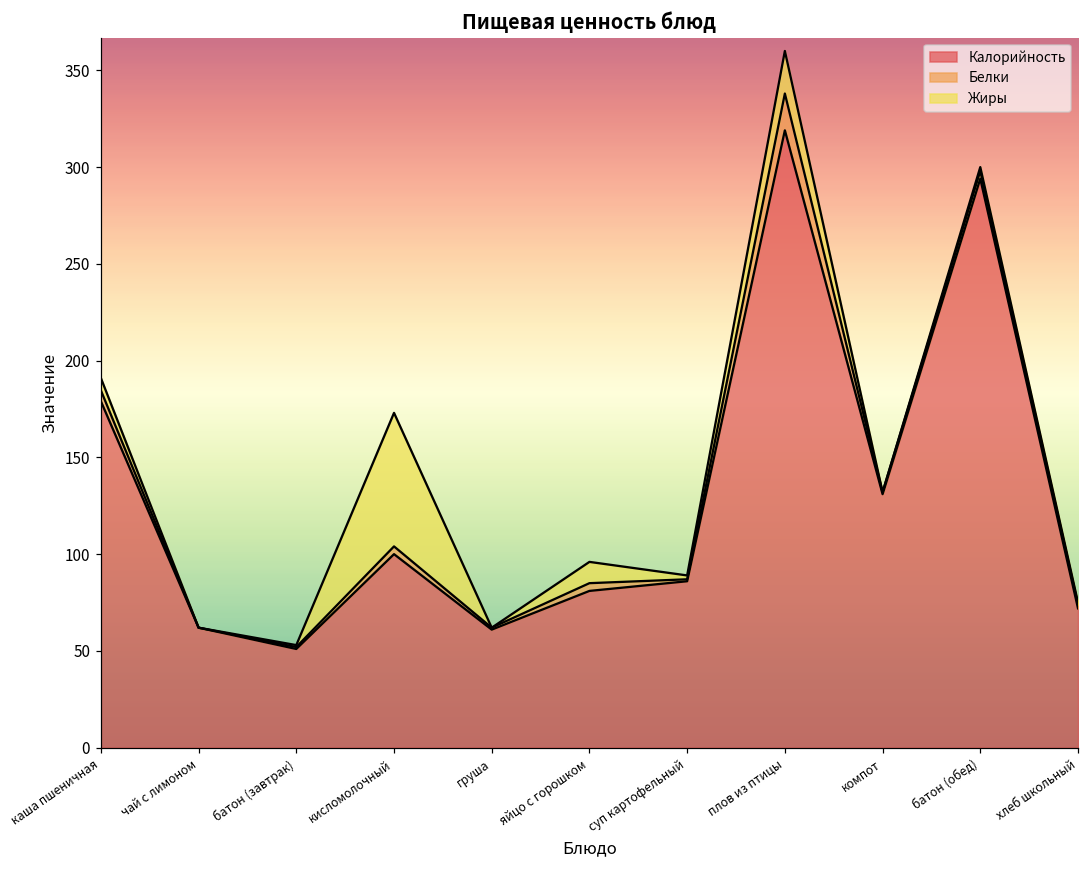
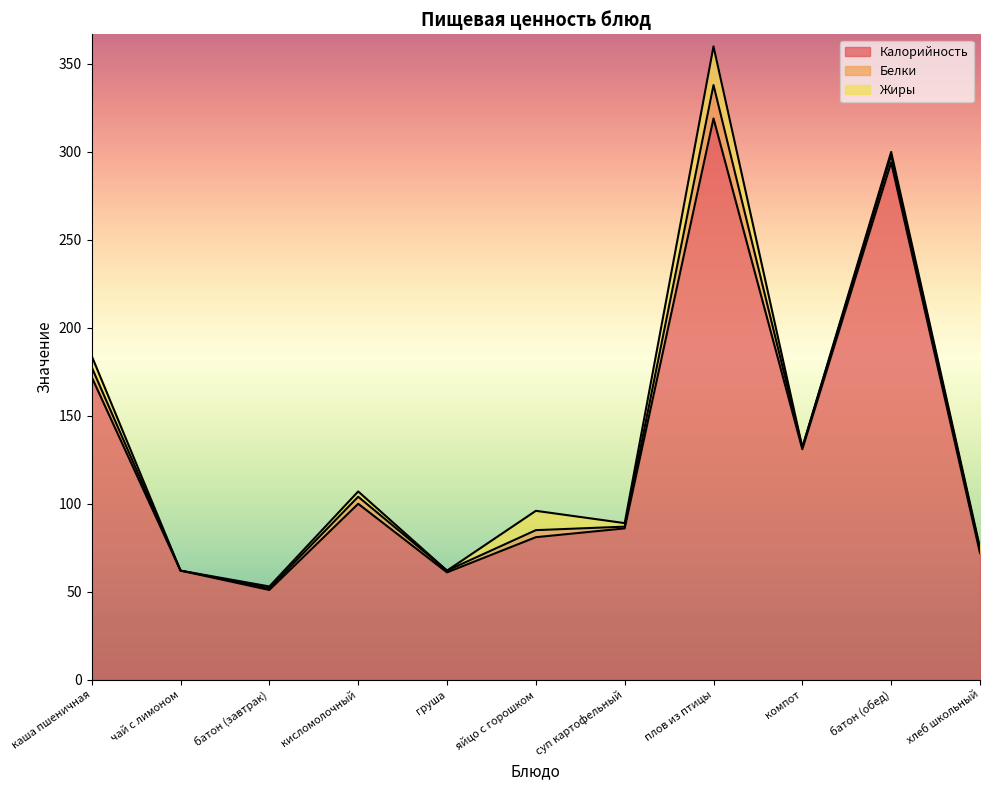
Калорийность, каша пшеничная: 179 -> 172
Жиры, кисломолочный: 69 -> 3
